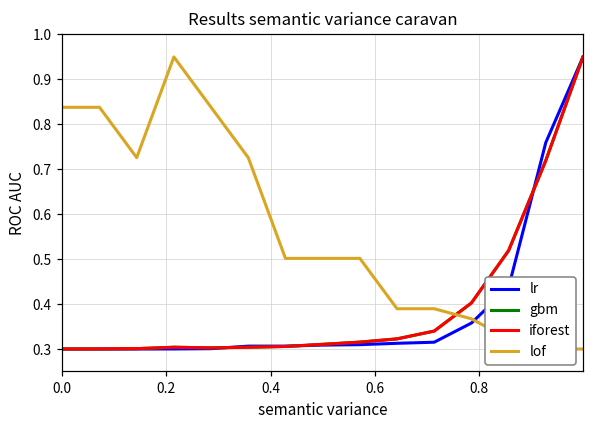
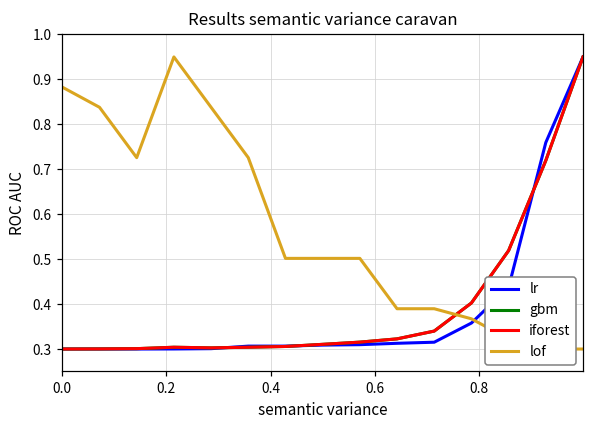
lof, 0.0: 0.84 -> 0.88
